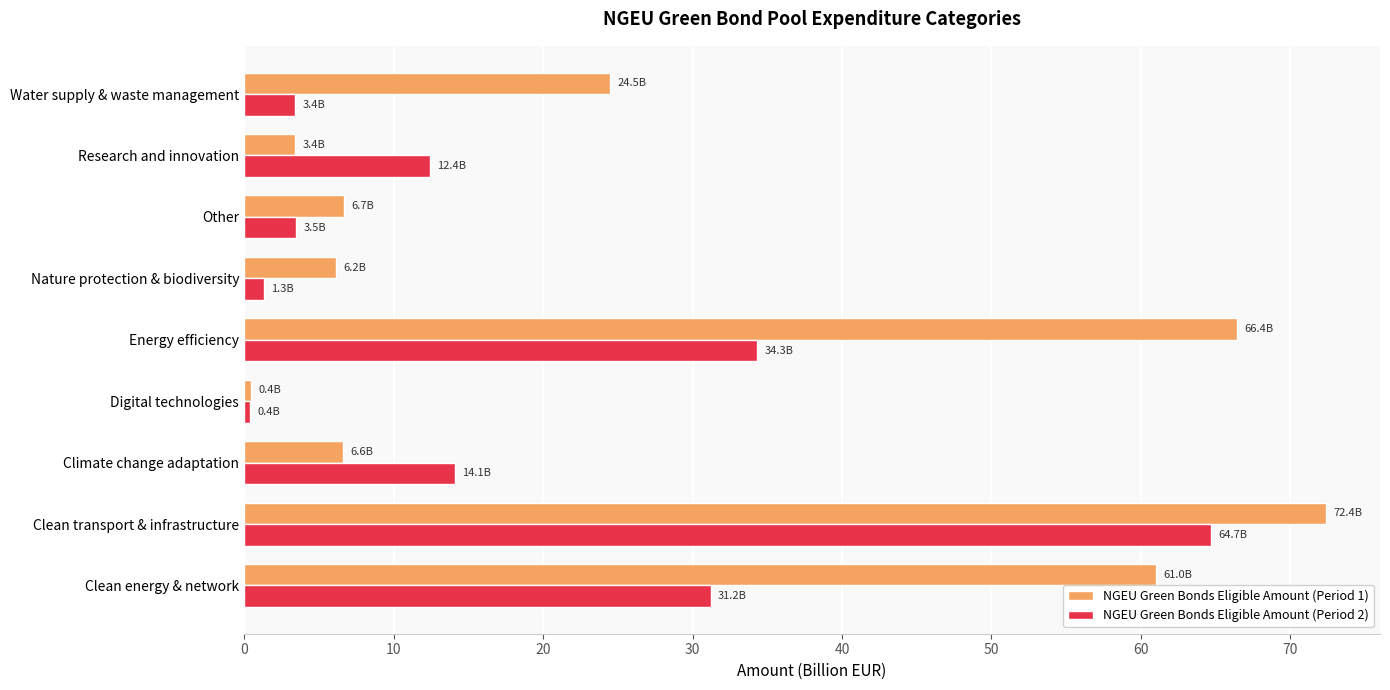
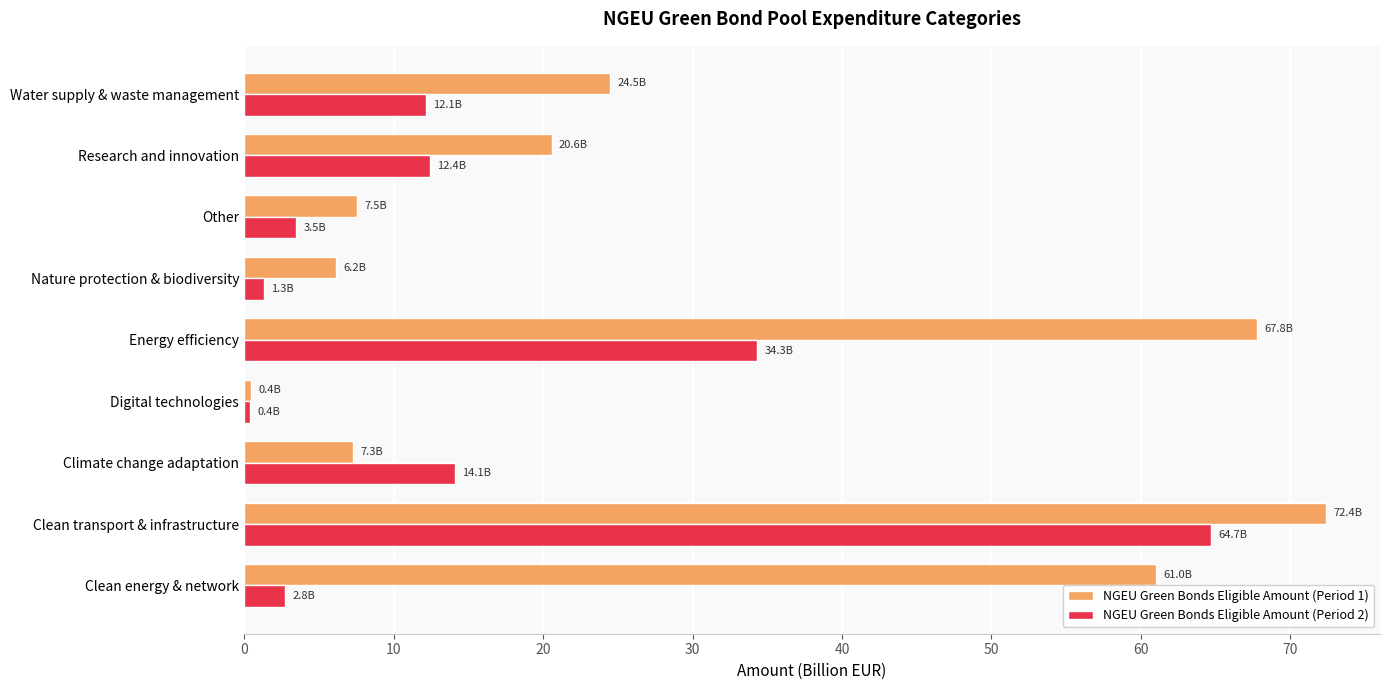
NGEU Green Bonds Eligible Amount (Period 2), Water supply & waste management: 3.4B -> 12.1B
NGEU Green Bonds Eligible Amount (Period 1), Research and innovation: 3.4B -> 20.6B
NGEU Green Bonds Eligible Amount (Period 1), Other: 6.7B -> 7.5B
NGEU Green Bonds Eligible Amount (Period 1), Energy efficiency: 66.4B -> 67.8B
NGEU Green Bonds Eligible Amount (Period 1), Climate change adaptation: 6.6B -> 7.3B
NGEU Green Bonds Eligible Amount (Period 2), Clean energy & network: 31.2B -> 2.8B
